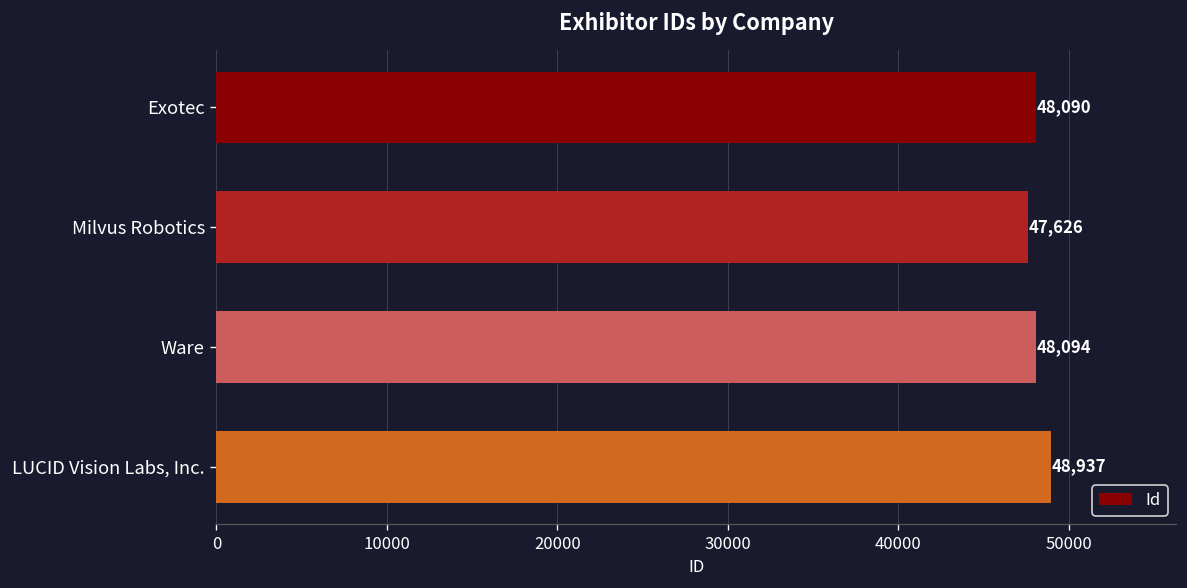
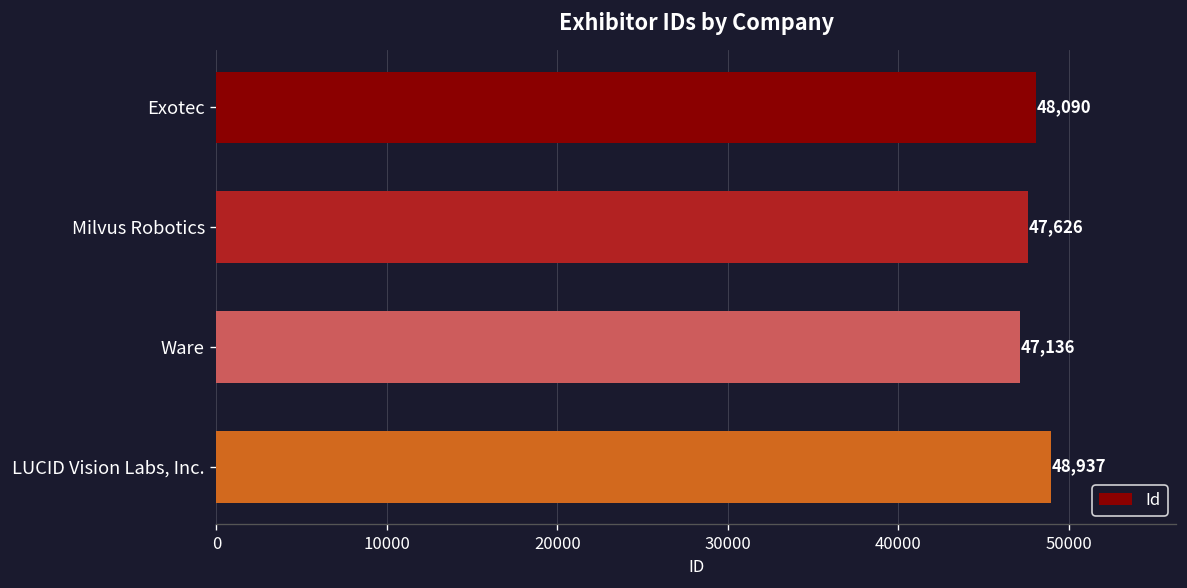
Ware: 48,094 -> 47,136
